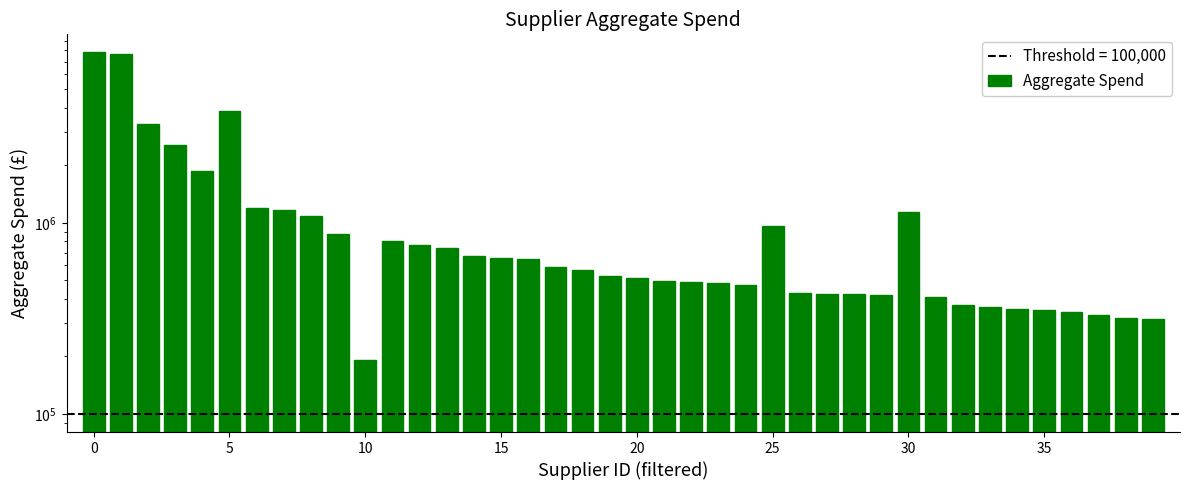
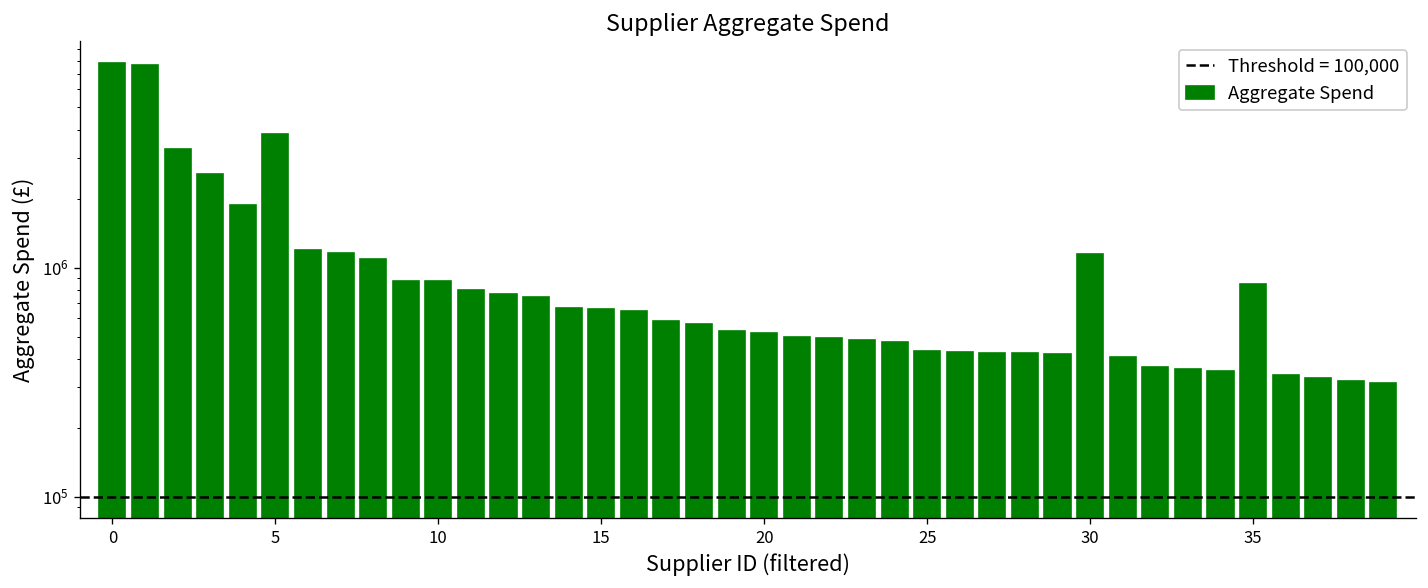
10: 190000 -> 900000
25: 1000000 -> 430000
35: 350000 -> 800000
